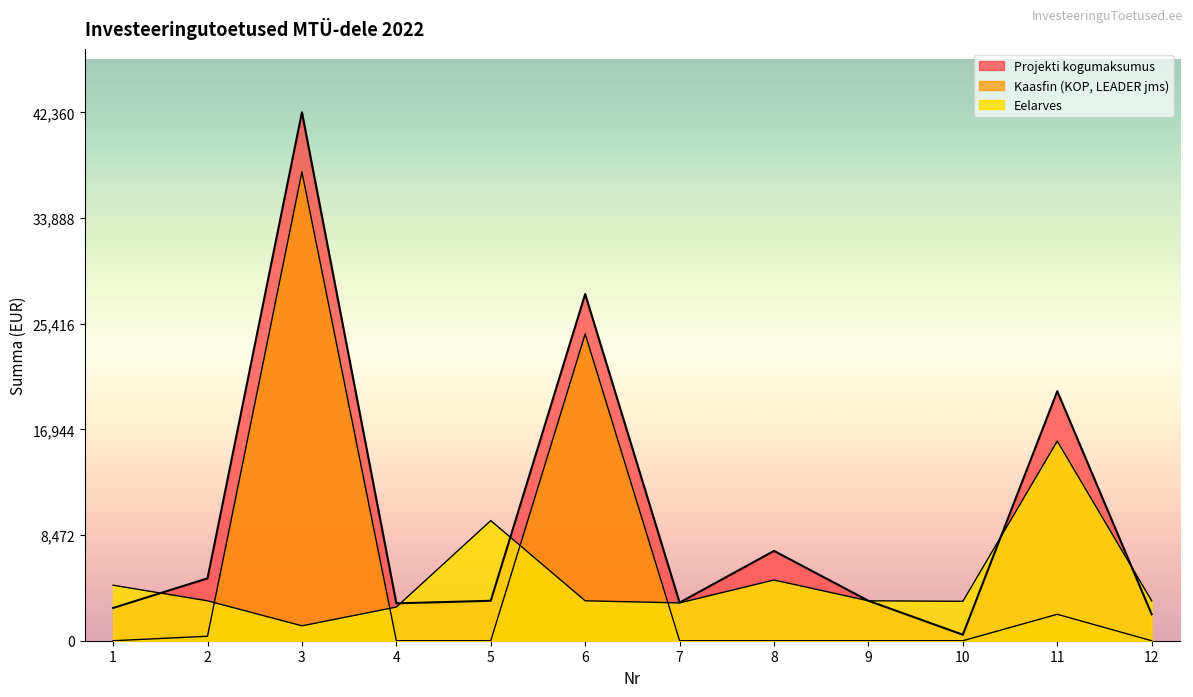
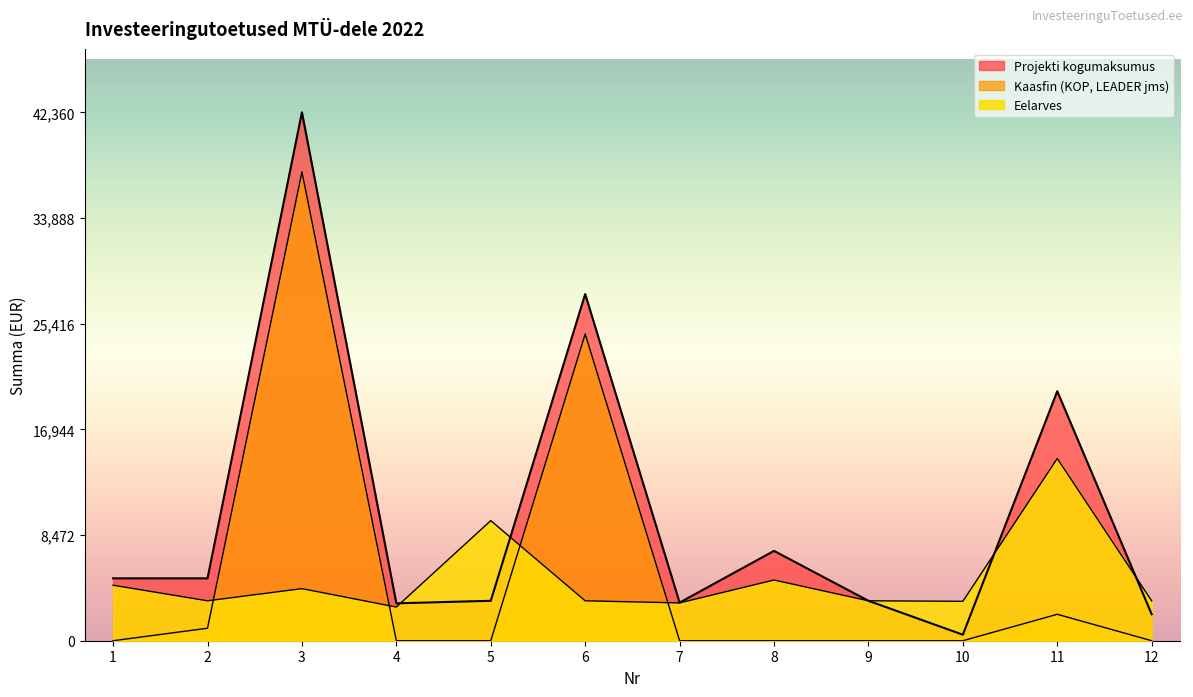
Projekti kogumaksumus, 1: 2,600 -> 5,000
Kaasfin (KOP, LEADER jms), 2: 400 -> 1,000
Eelarves, 3: 1,200 -> 4,200
Eelarves, 11: 16,000 -> 14,600
